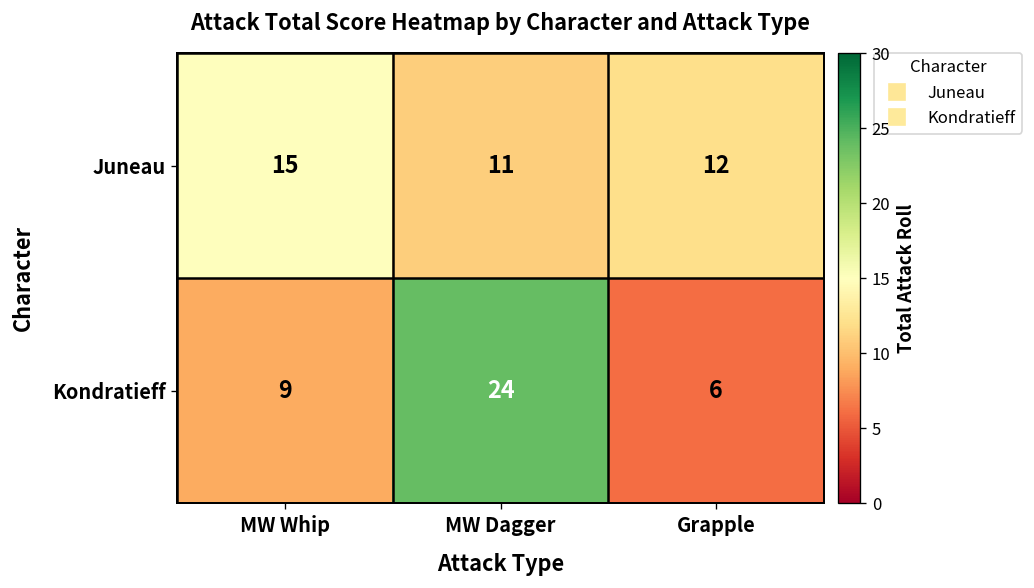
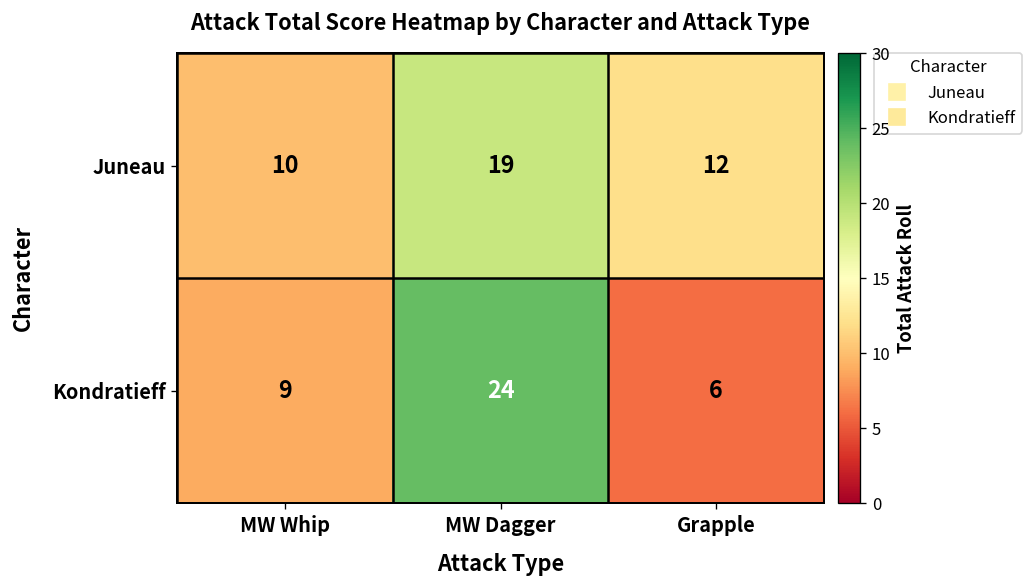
Juneau, MW Whip: 15 -> 10
Juneau, MW Dagger: 11 -> 19
